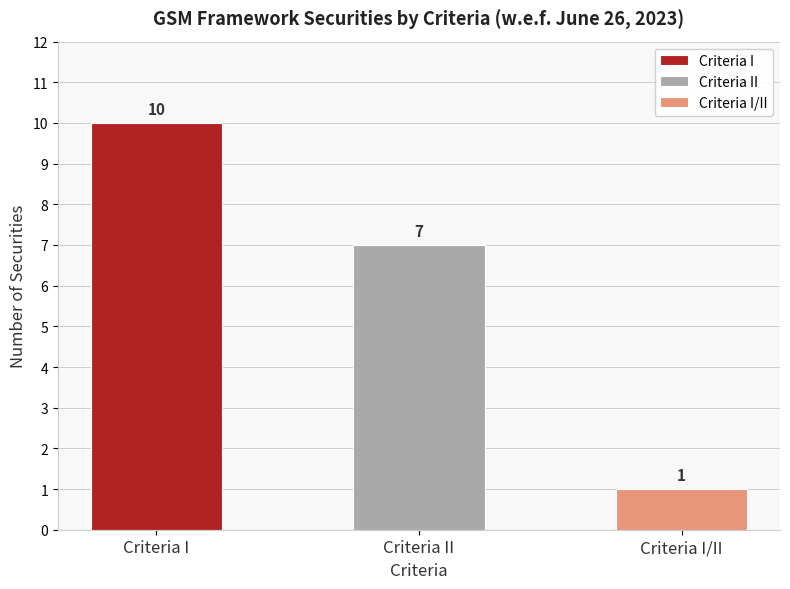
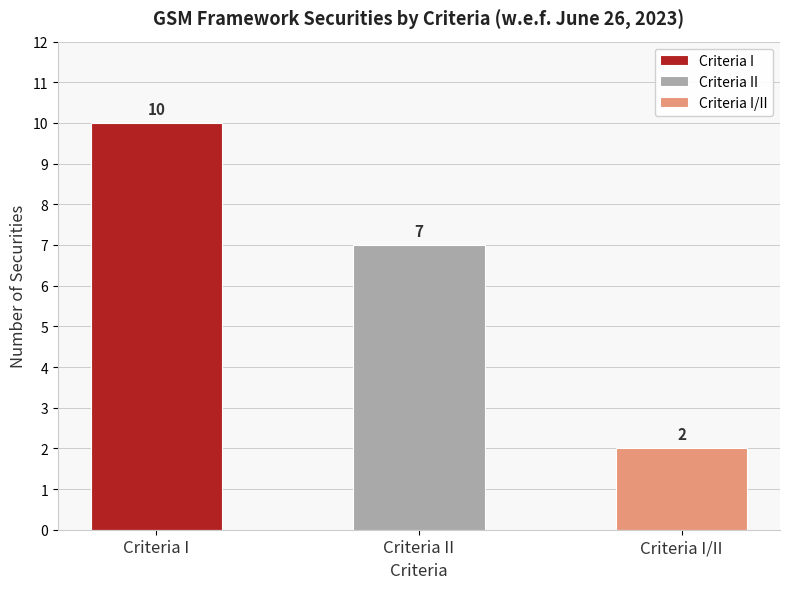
Criteria I/II: 1 -> 2
